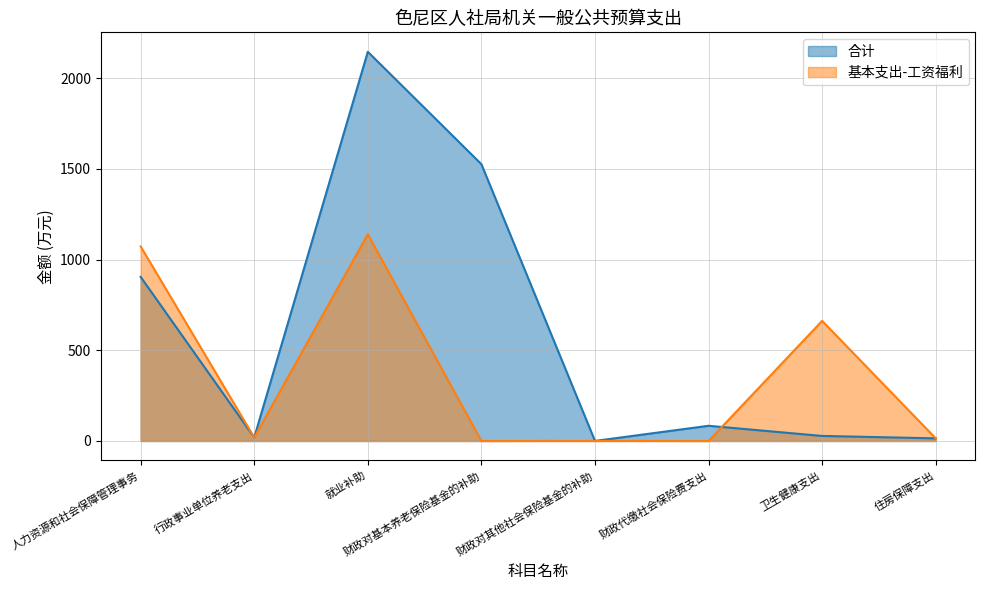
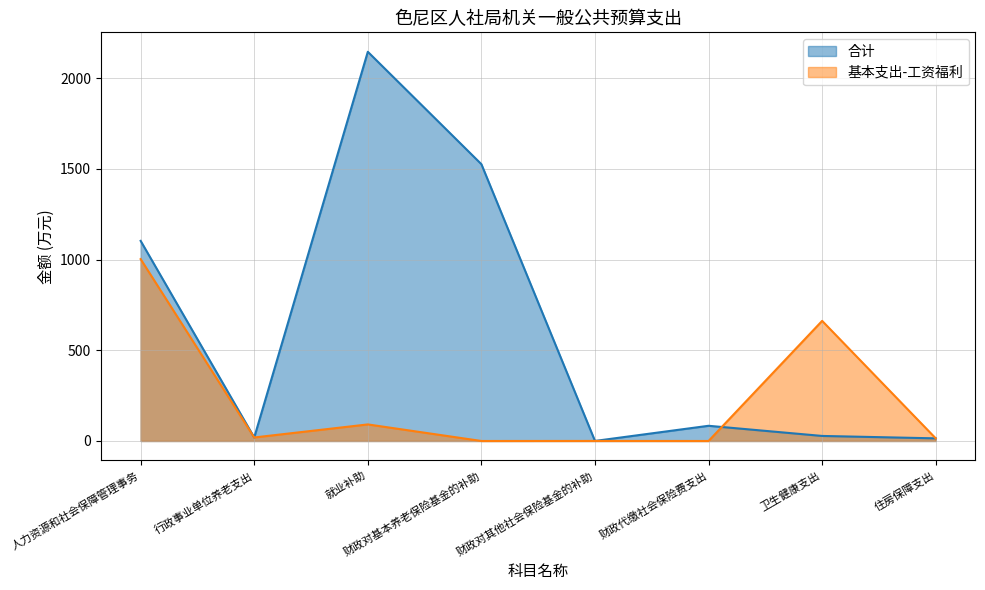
合计, 人力资源和社会保障管理事务: 900 -> 1100
基本支出-工资福利, 人力资源和社会保障管理事务: 1070 -> 1000
基本支出-工资福利, 就业补助: 1140 -> 90
